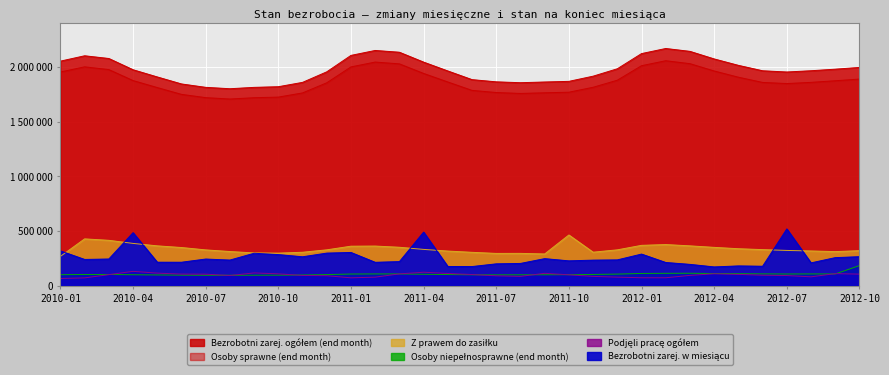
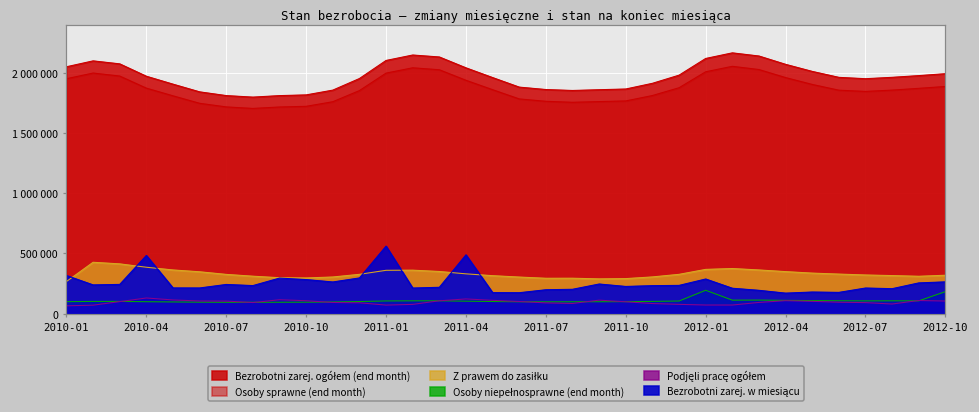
Bezrobotni zarej. w miesiącu, 2011-01: 300000 -> 560000
Z prawem do zasiłku, 2011-10: 460000 -> 290000
Osoby niepełnosprawne (end month), 2012-01: 110000 -> 190000
Bezrobotni zarej. w miesiącu, 2012-07: 520000 -> 210000
